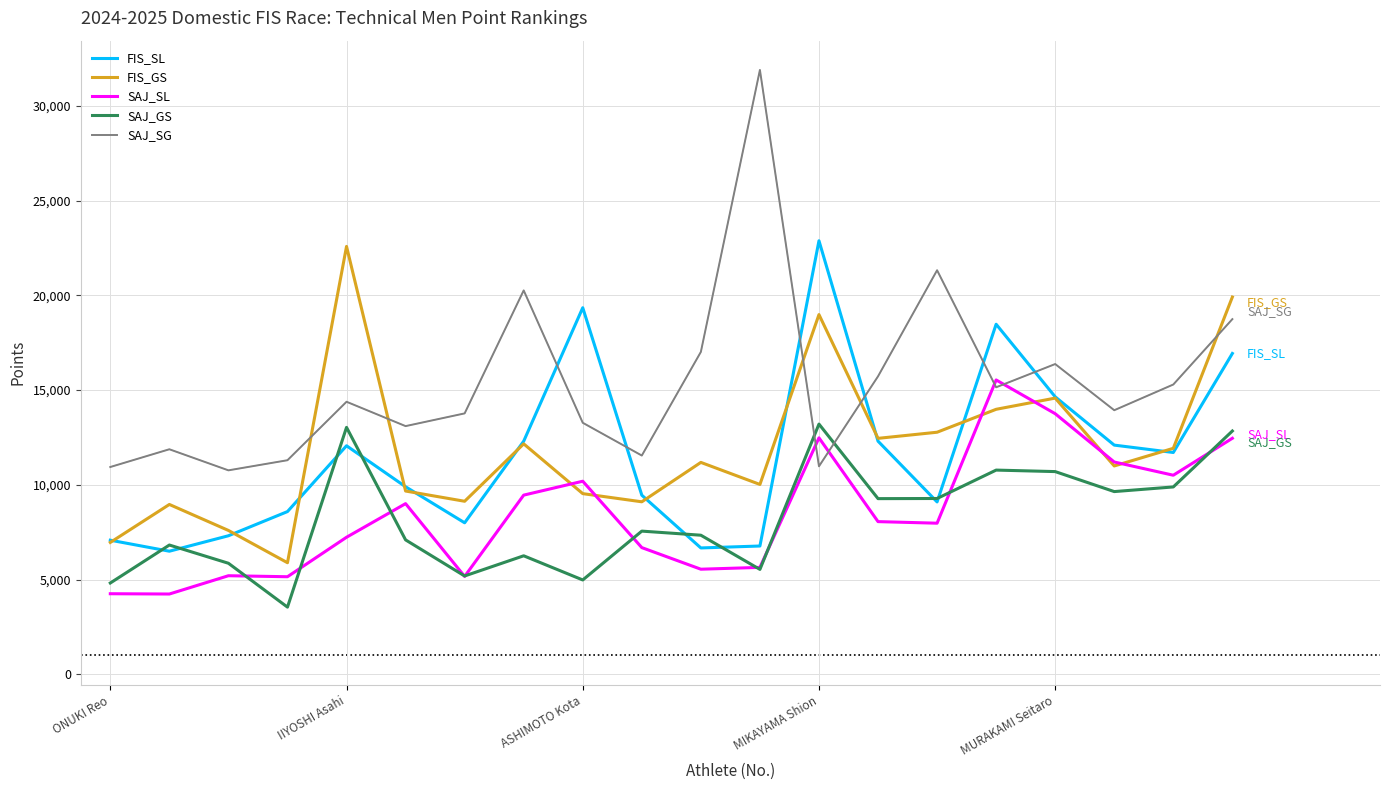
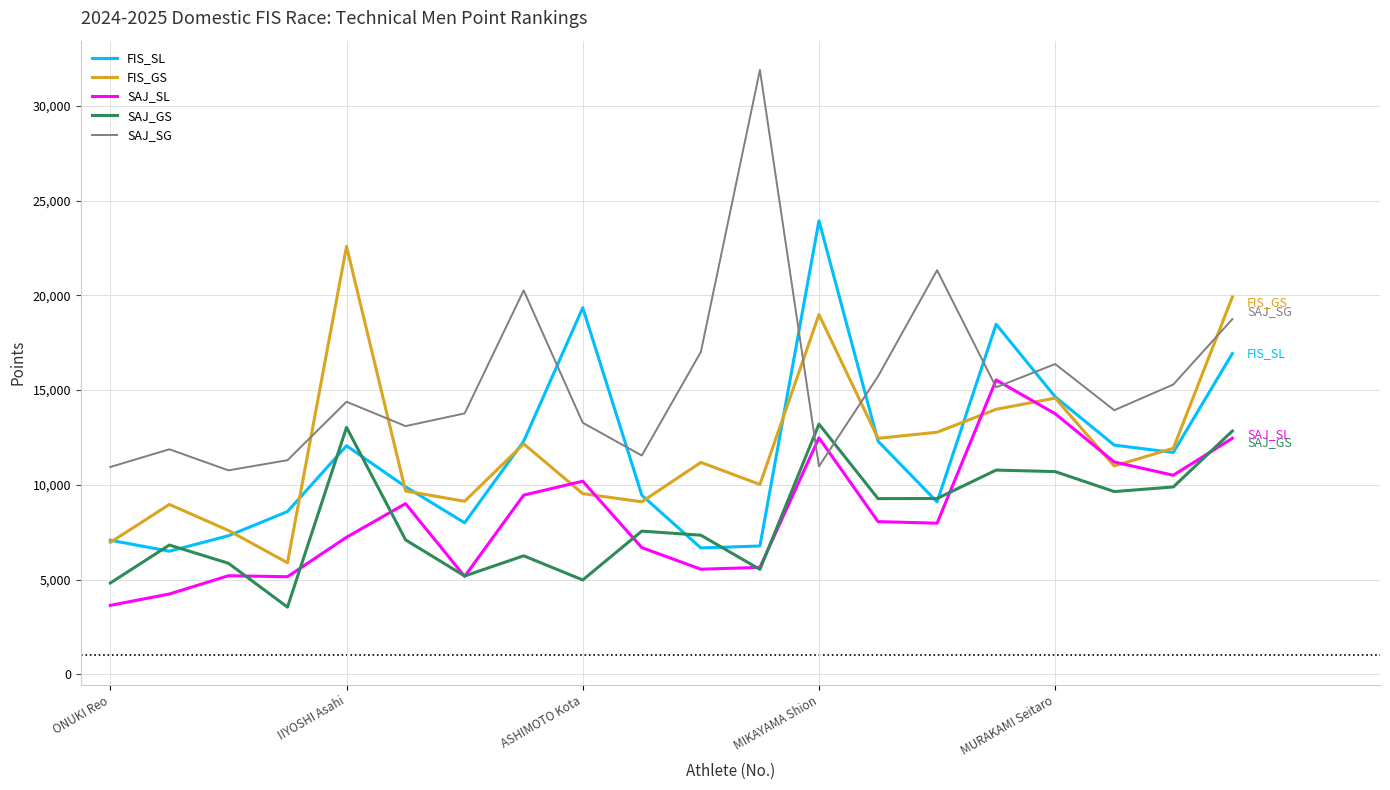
SAJ_SL, ONUKI Reo: 4,300 -> 3,600
FIS_SL, MIKAYAMA Shion: 22,900 -> 23,900
